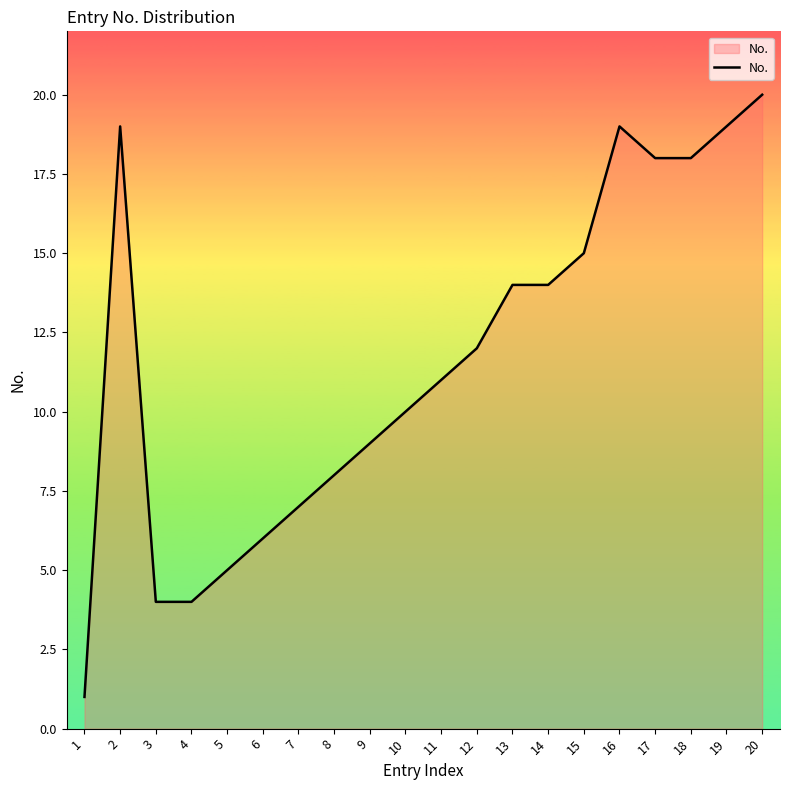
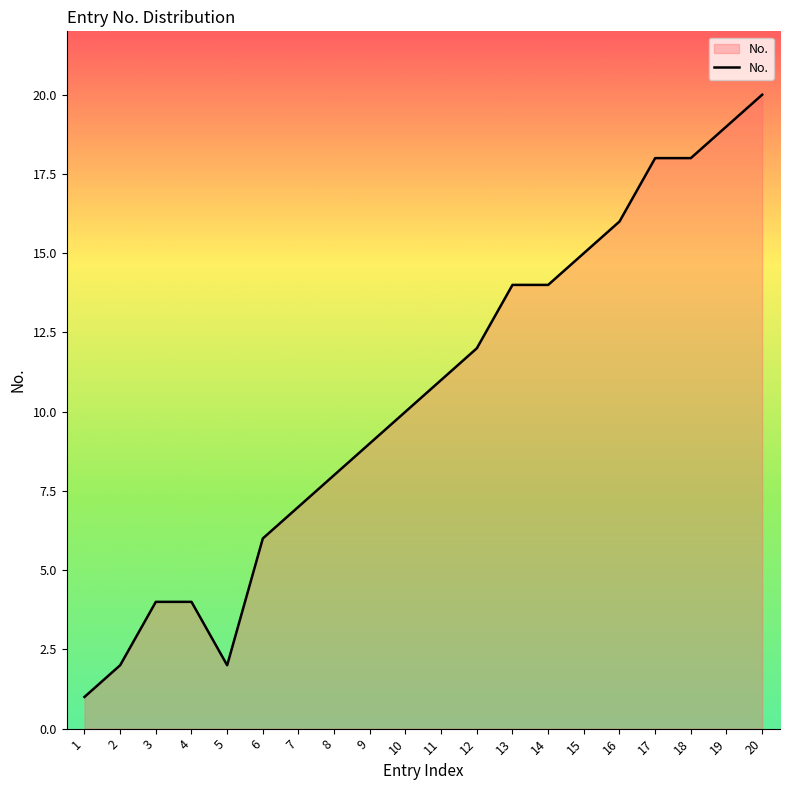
2: 19 -> 2
5: 5 -> 2
16: 19 -> 16
